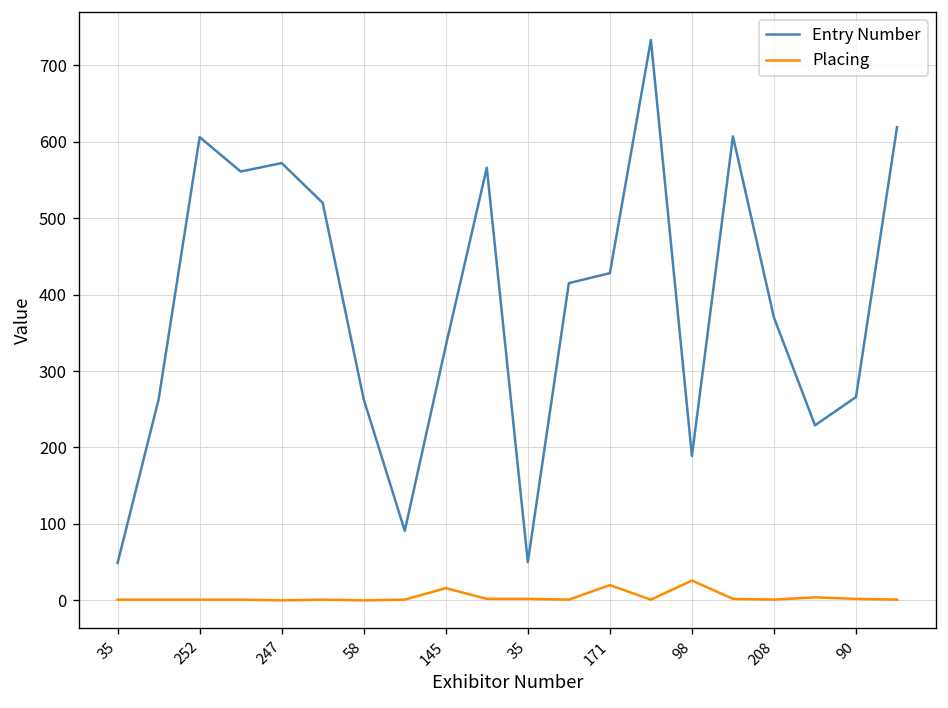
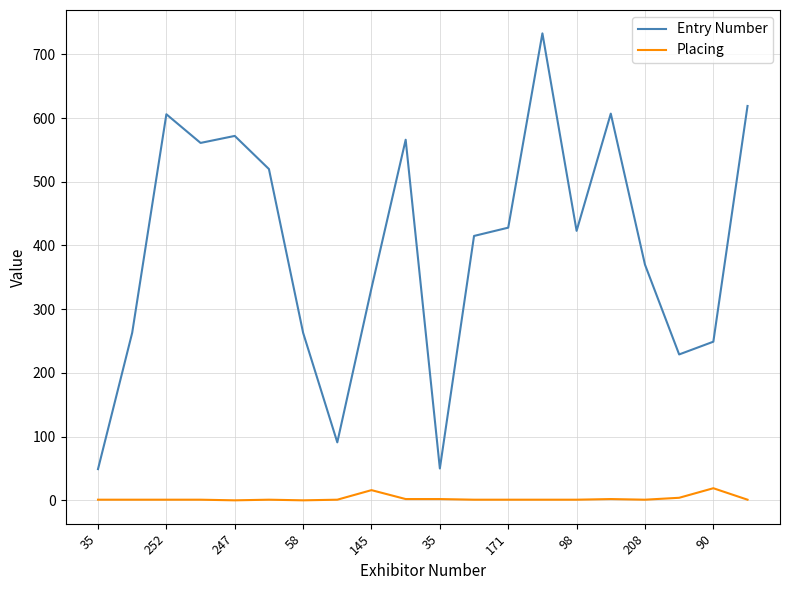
Placing, 171: 20 -> 0
Entry Number, 98: 190 -> 420
Placing, 98: 30 -> 0
Entry Number, 90: 270 -> 250
Placing, 90: 0 -> 20
